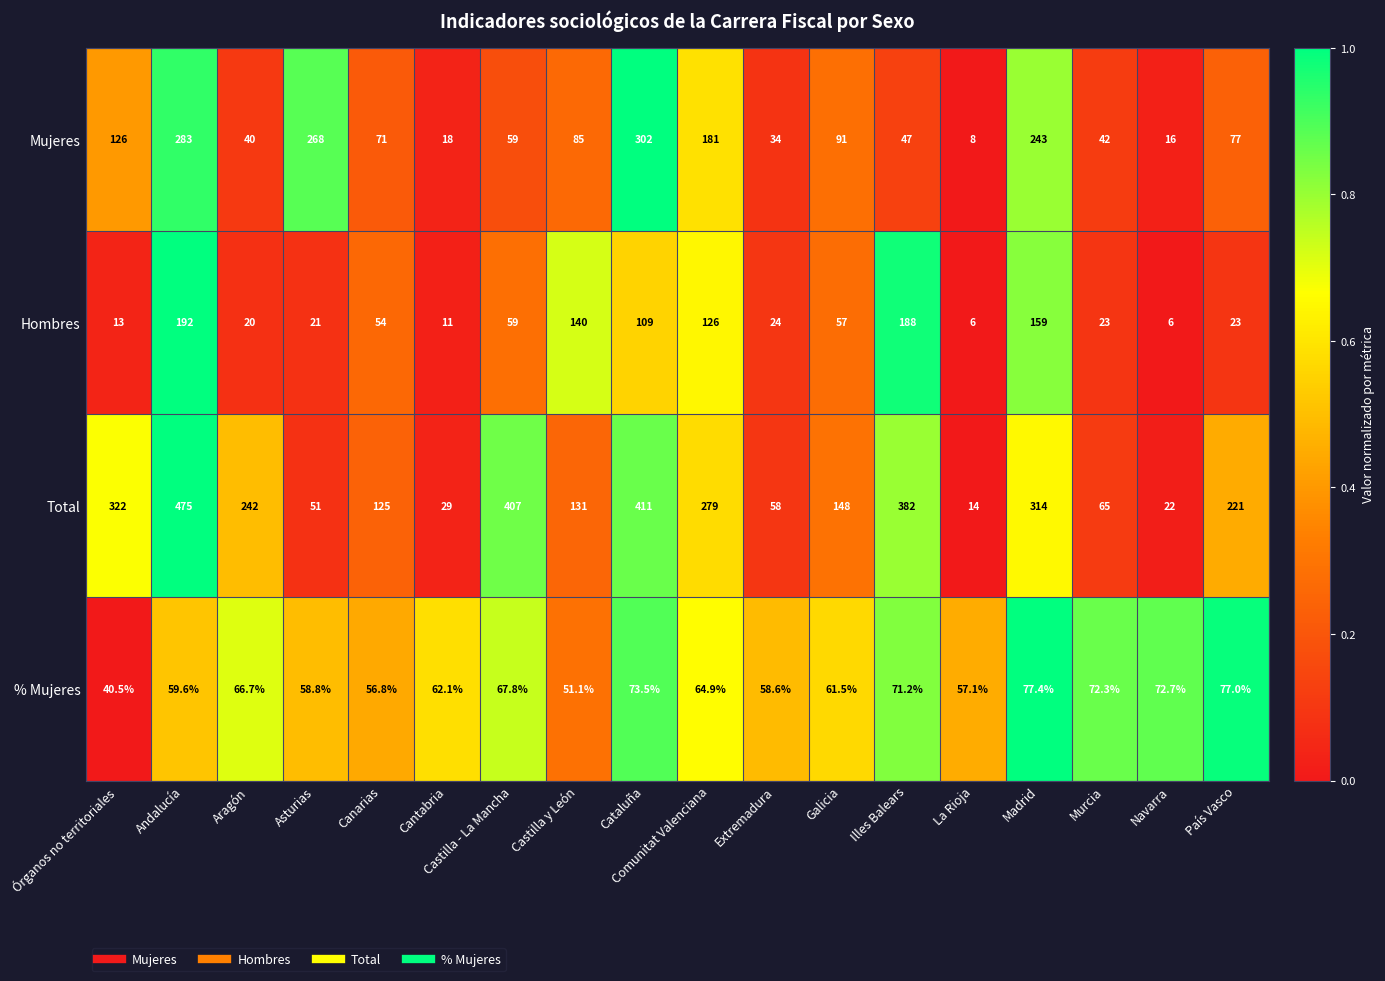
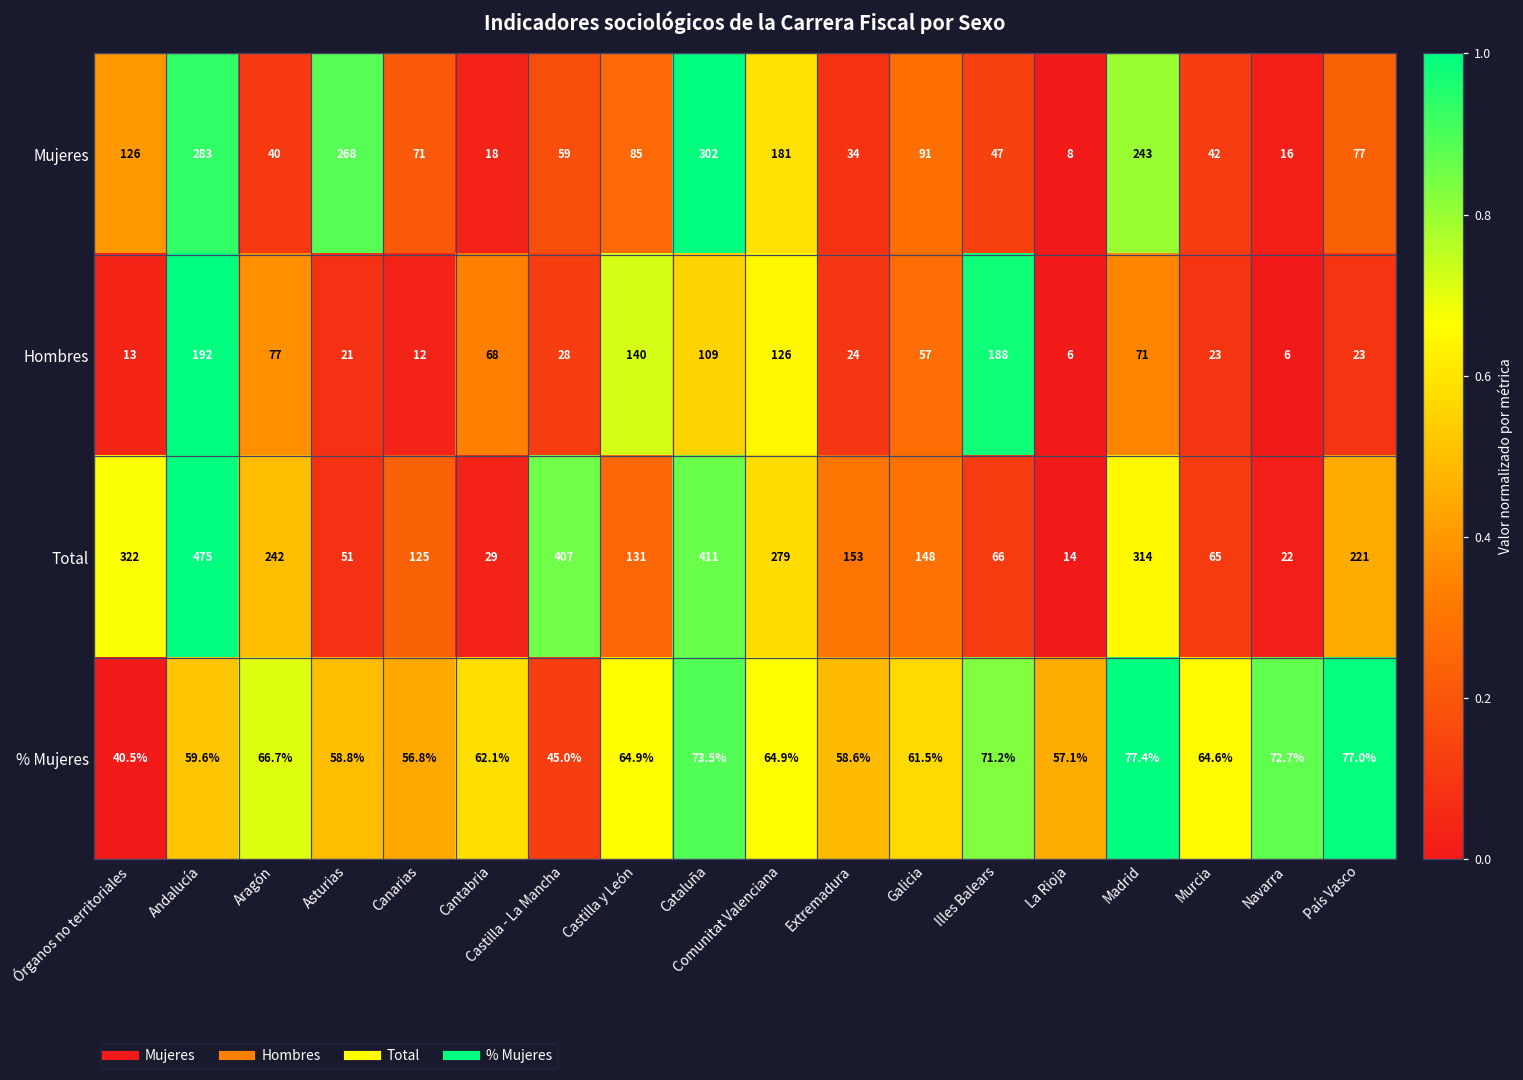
Hombres, Aragón: 20 -> 77
Hombres, Canarias: 54 -> 12
Hombres, Cantabria: 11 -> 68
Hombres, Castilla - La Mancha: 59 -> 28
Hombres, Madrid: 159 -> 71
Total, Extremadura: 58 -> 153
Total, Illes Balears: 382 -> 66
% Mujeres, Castilla - La Mancha: 67.8% -> 45.0%
% Mujeres, Castilla y León: 51.1% -> 64.9%
% Mujeres, Murcia: 72.3% -> 64.6%
